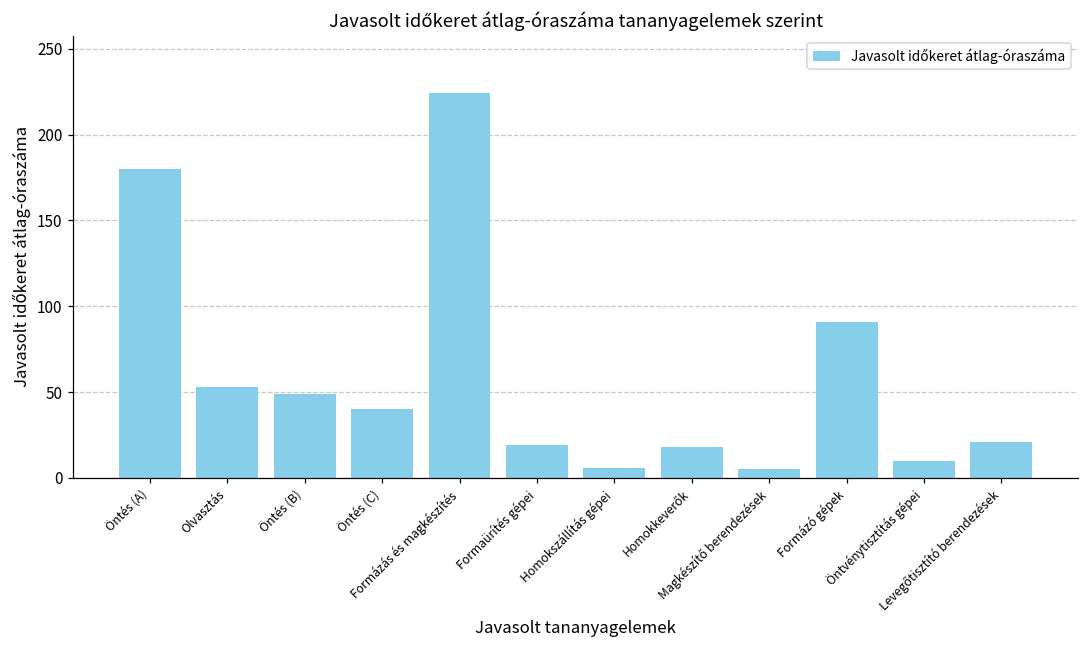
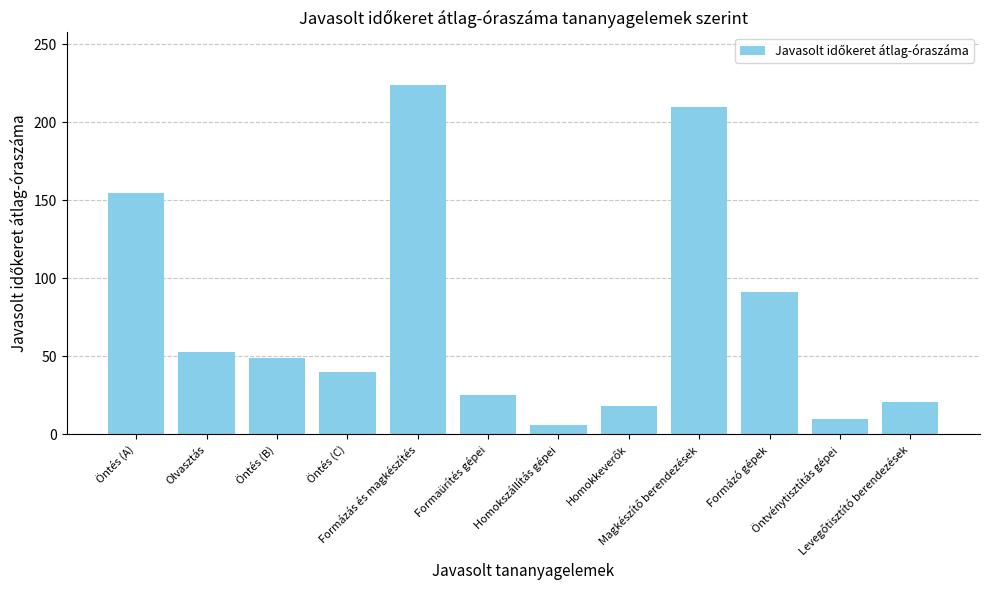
Öntés (A): 180 -> 155
Formaürítés gépei: 19 -> 25
Magkészítő berendezések: 5 -> 210
